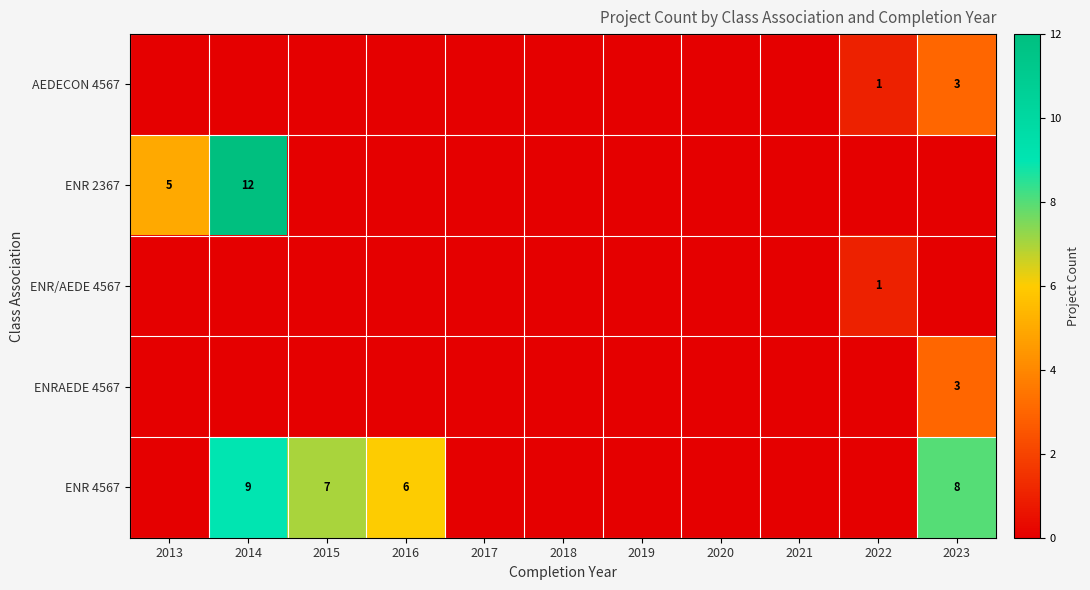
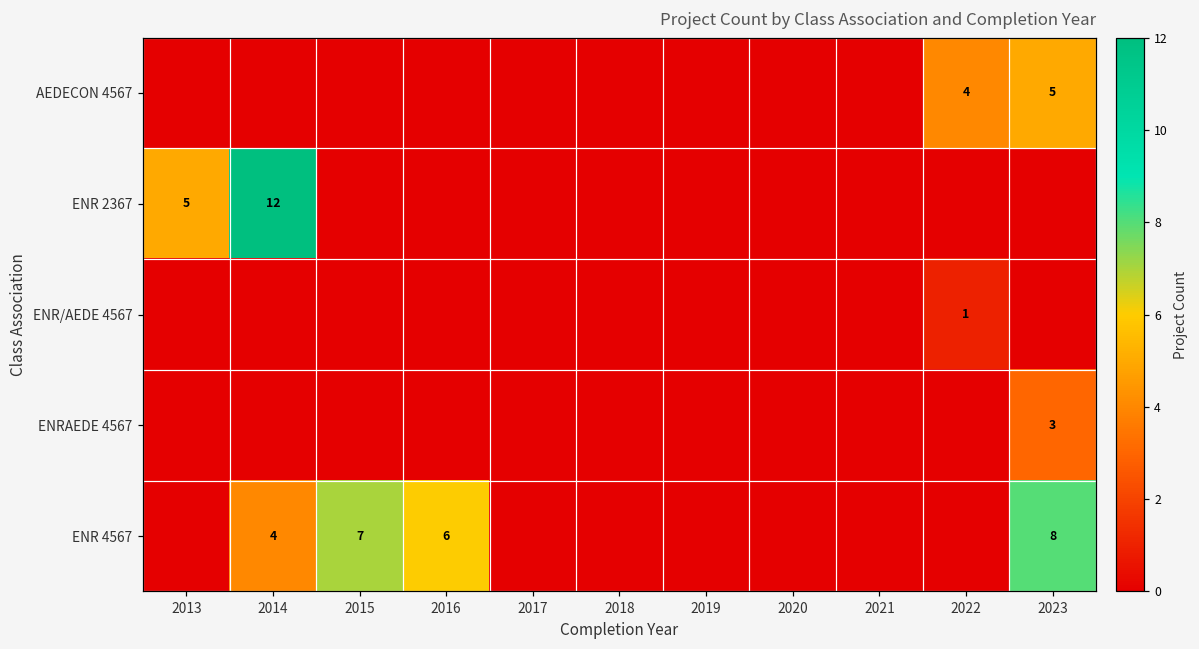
AEDECON 4567, 2022: 1 -> 4
AEDECON 4567, 2023: 3 -> 5
ENR 4567, 2014: 9 -> 4
